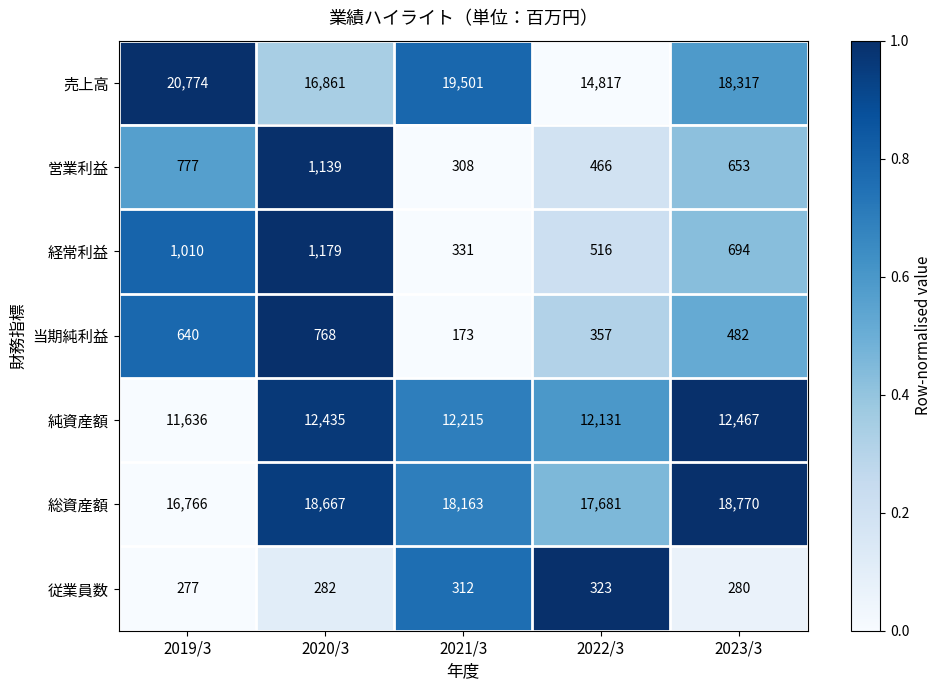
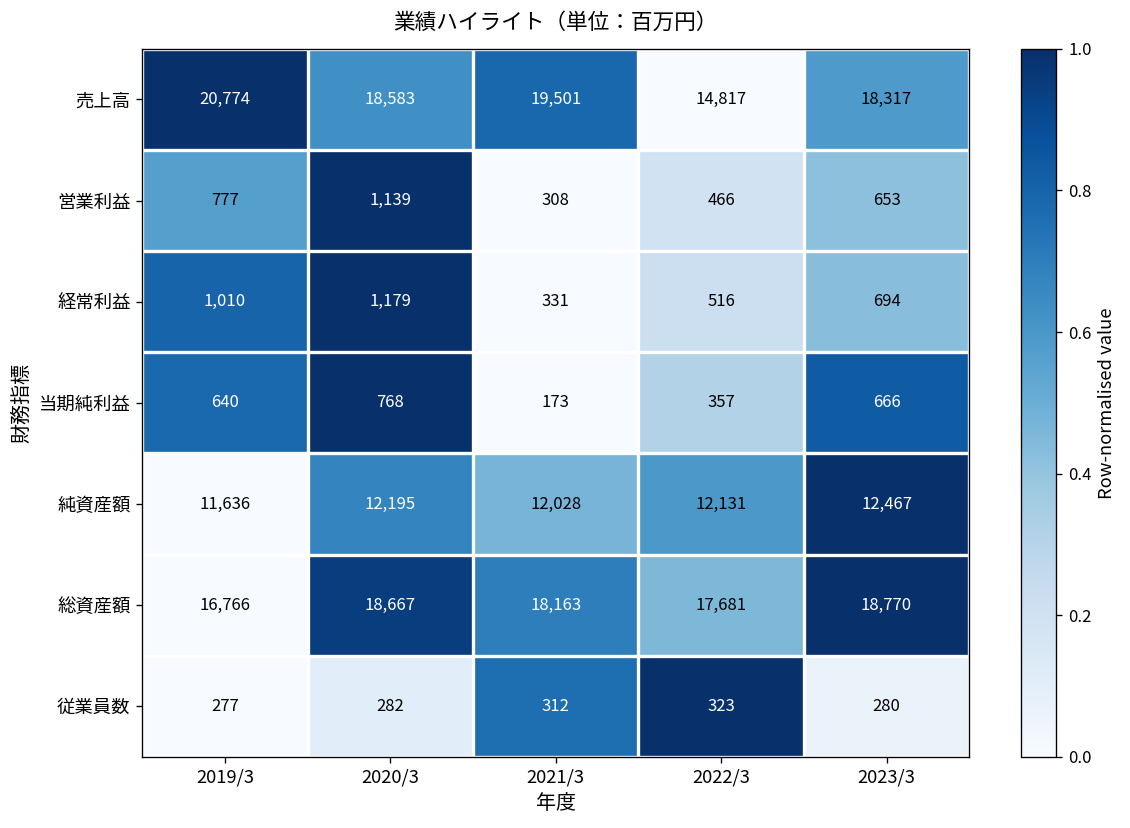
売上高, 2020/3: 16,861 -> 18,583
当期純利益, 2023/3: 482 -> 666
純資産額, 2020/3: 12,435 -> 12,195
純資産額, 2021/3: 12,215 -> 12,028
